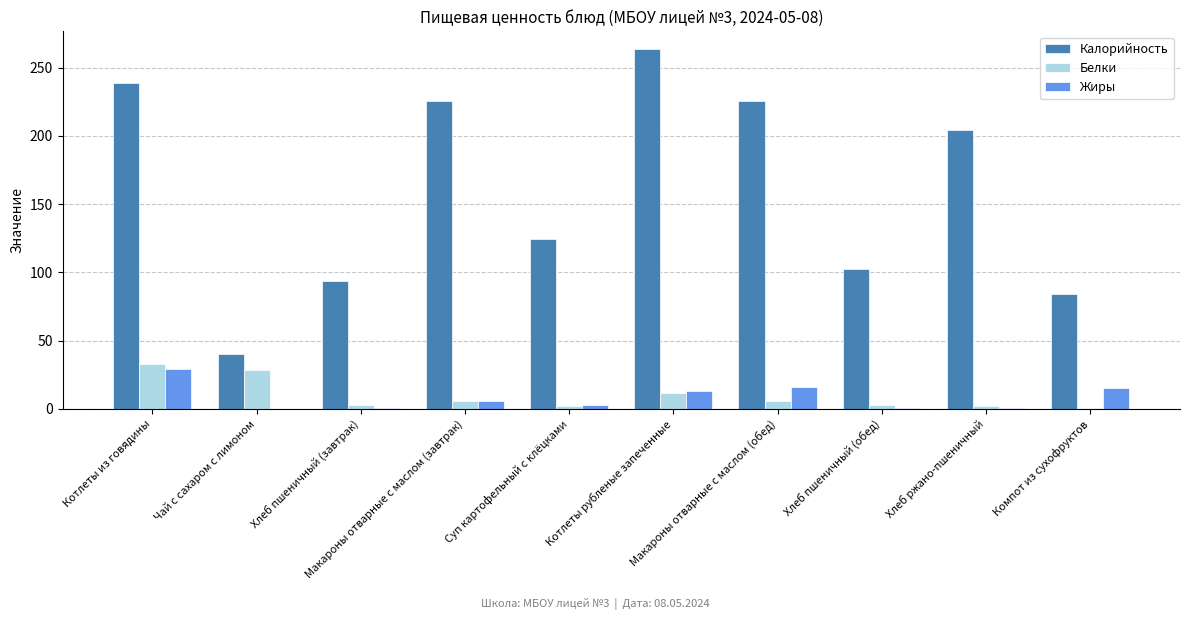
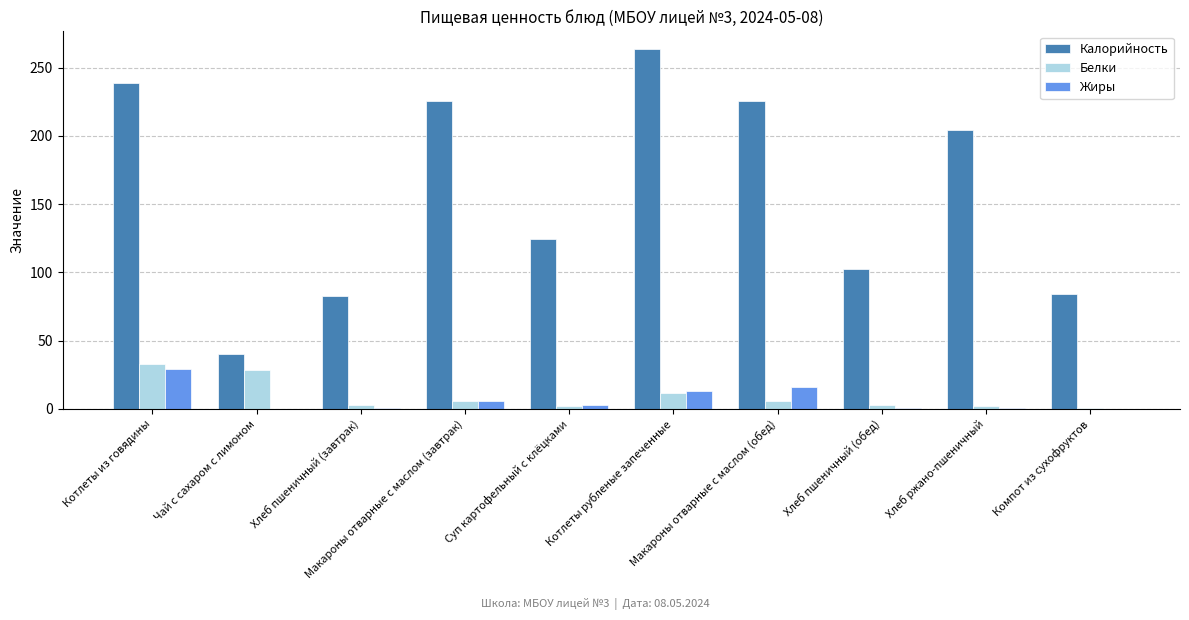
Калорийность, Хлеб пшеничный (завтрак): 94 -> 83
Жиры, Компот из сухофруктов: 15 -> 0
